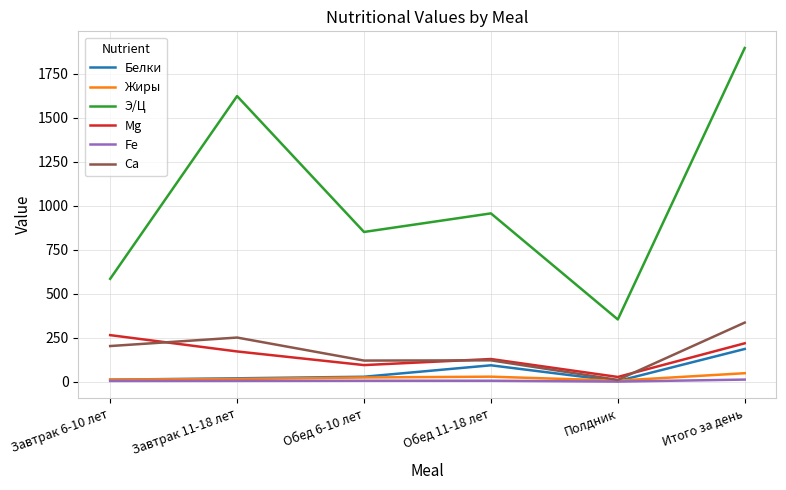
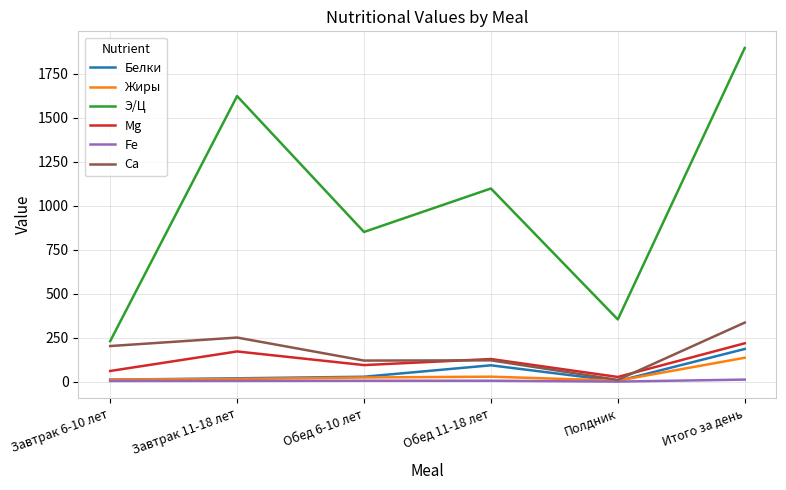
Э/Ц, Завтрак 6-10 лет: 590 -> 230
Mg, Завтрак 6-10 лет: 270 -> 60
Э/Ц, Обед 11-18 лет: 960 -> 1100
Жиры, Итого за день: 50 -> 140
